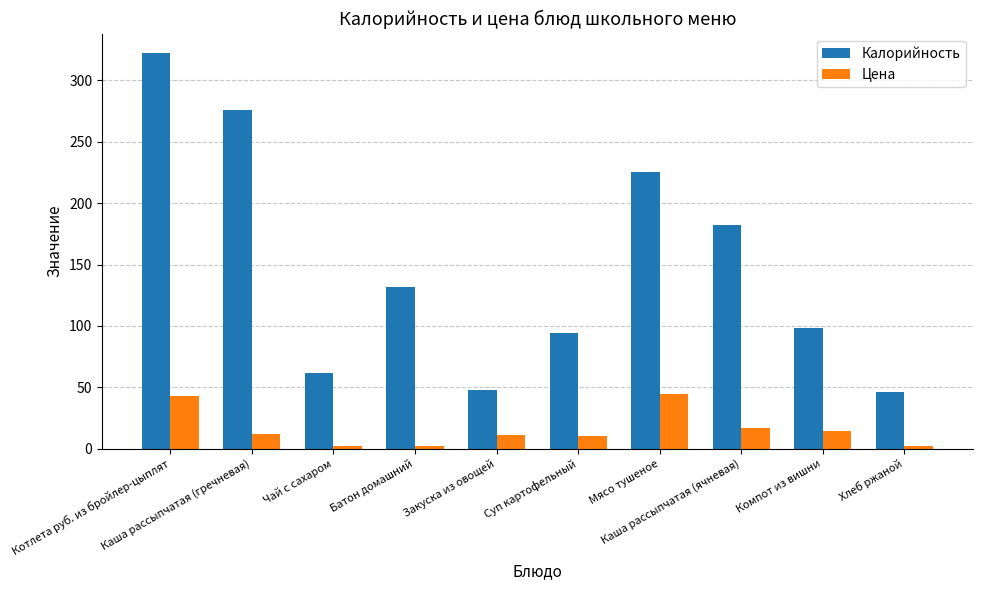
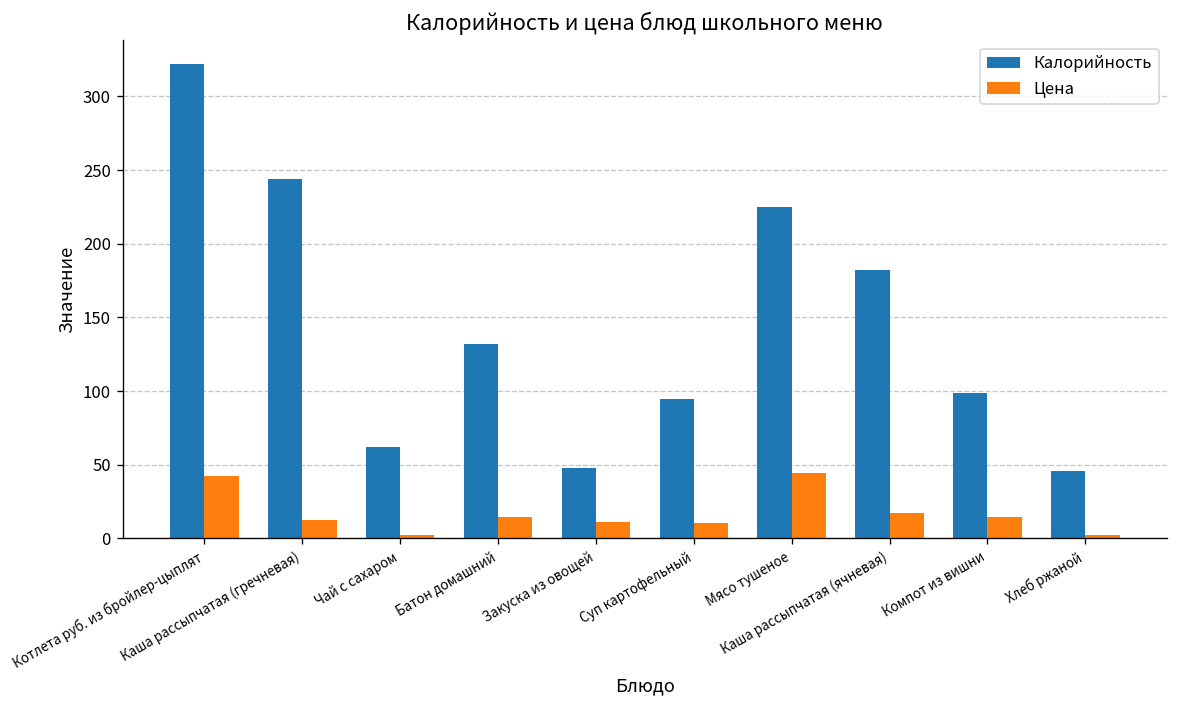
Калорийность, Каша рассыпчатая (гречневая): 276 -> 244
Цена, Батон домашний: 2 -> 15
